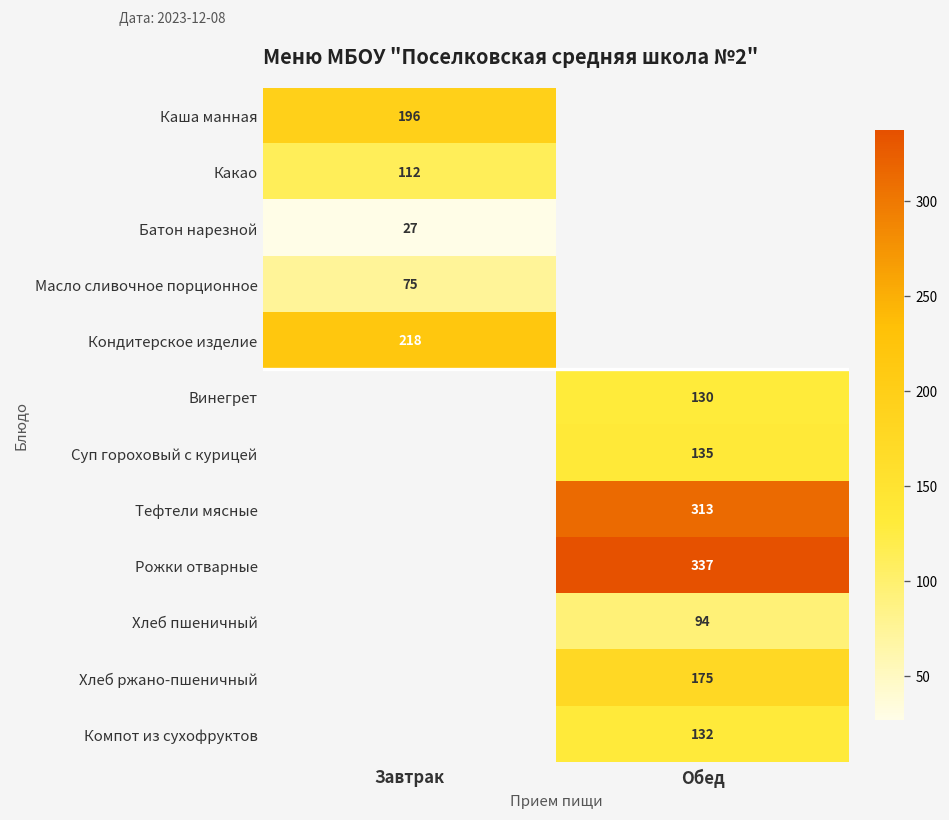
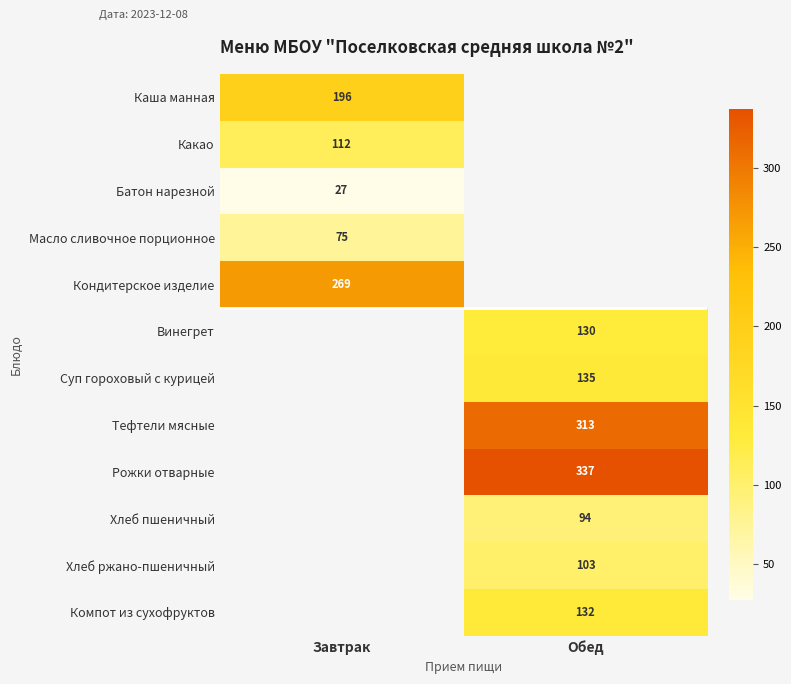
Кондитерское изделие, Завтрак: 218 -> 269
Хлеб ржано-пшеничный, Обед: 175 -> 103
